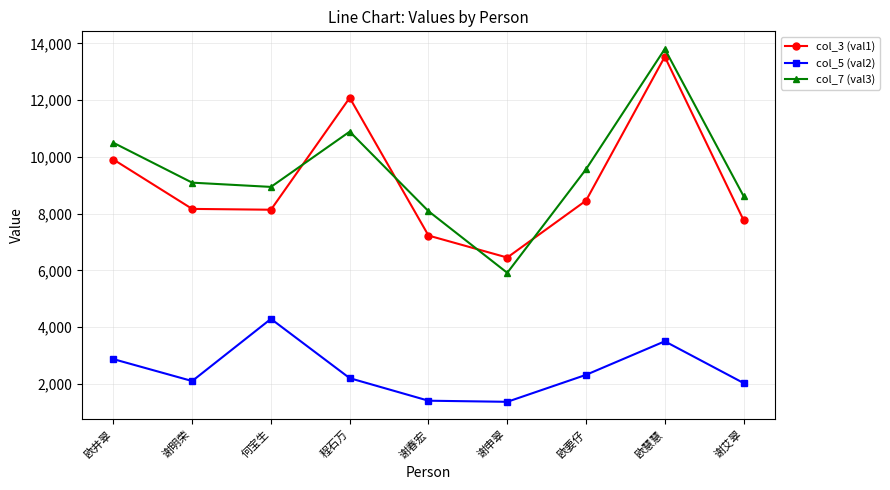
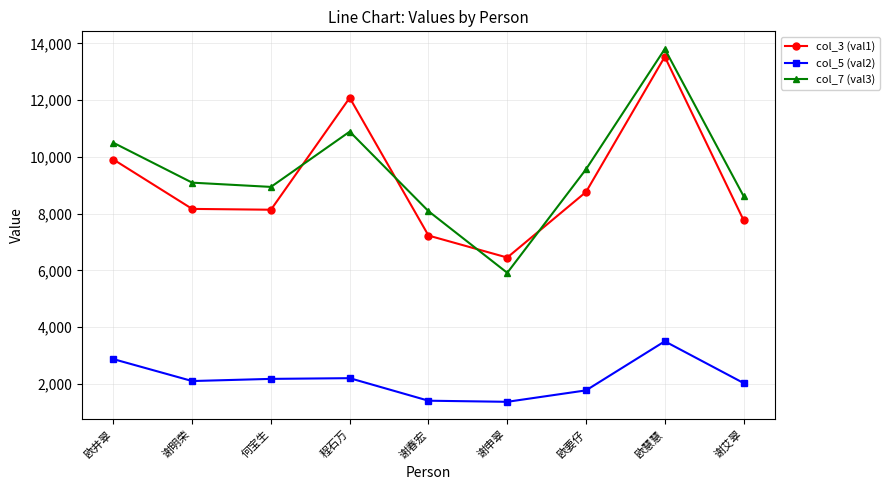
col_5 (val2), 何宝生: 4,300 -> 2,200
col_3 (val1), 欧要仔: 8,500 -> 8,800
col_5 (val2), 欧要仔: 2,300 -> 1,800
